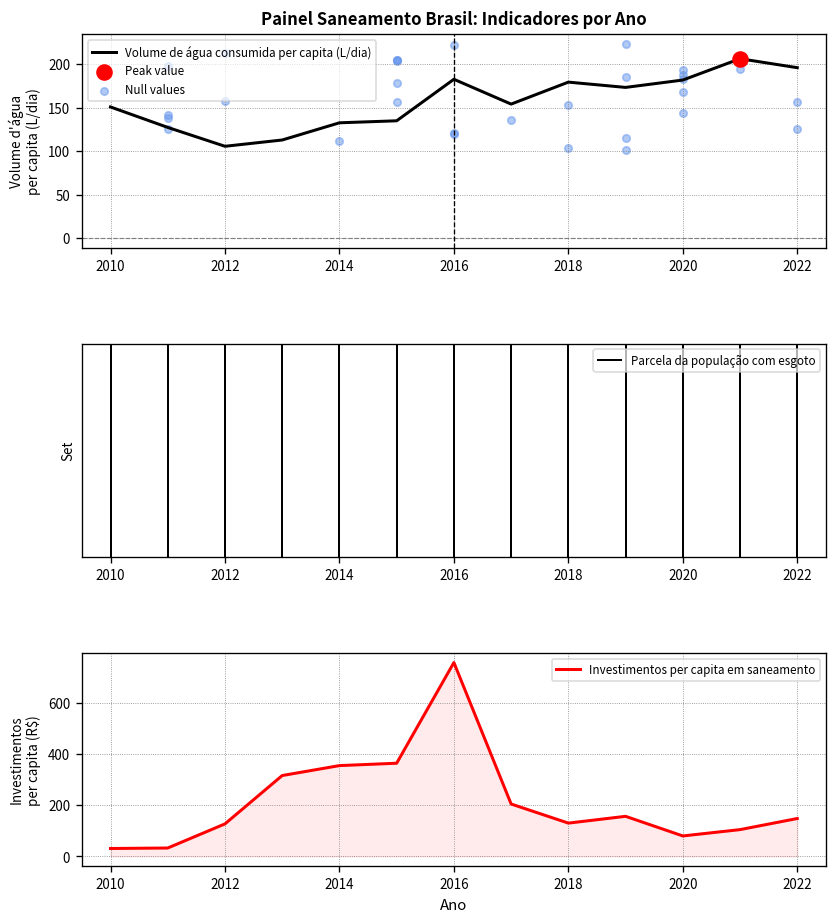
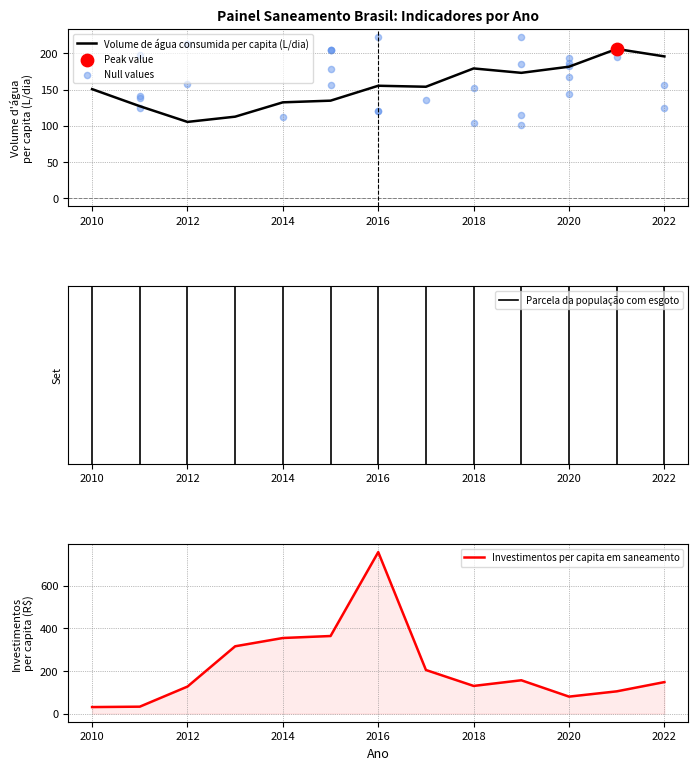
Painel Saneamento Brasil: Indicadores por Ano, Volume de água consumida per capita (L/dia), 2016: 180 -> 160
